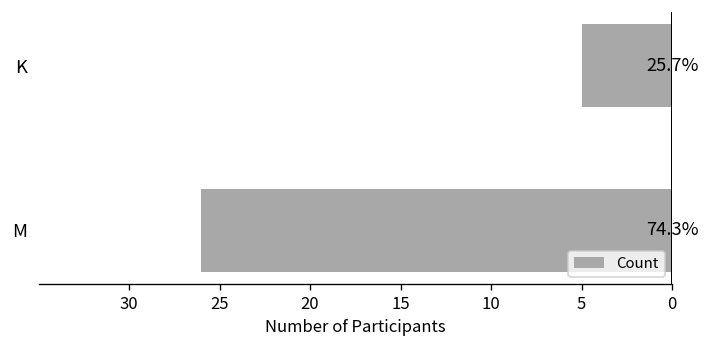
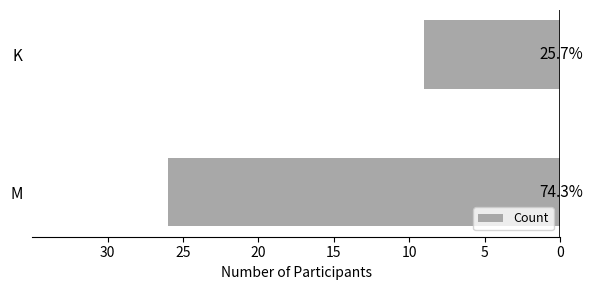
K: 5 -> 9
